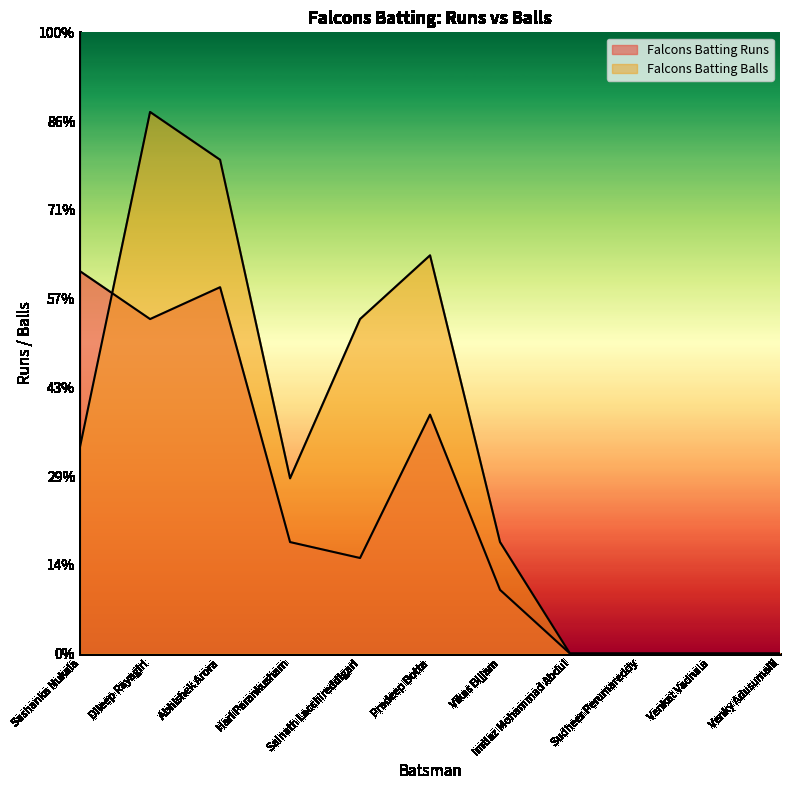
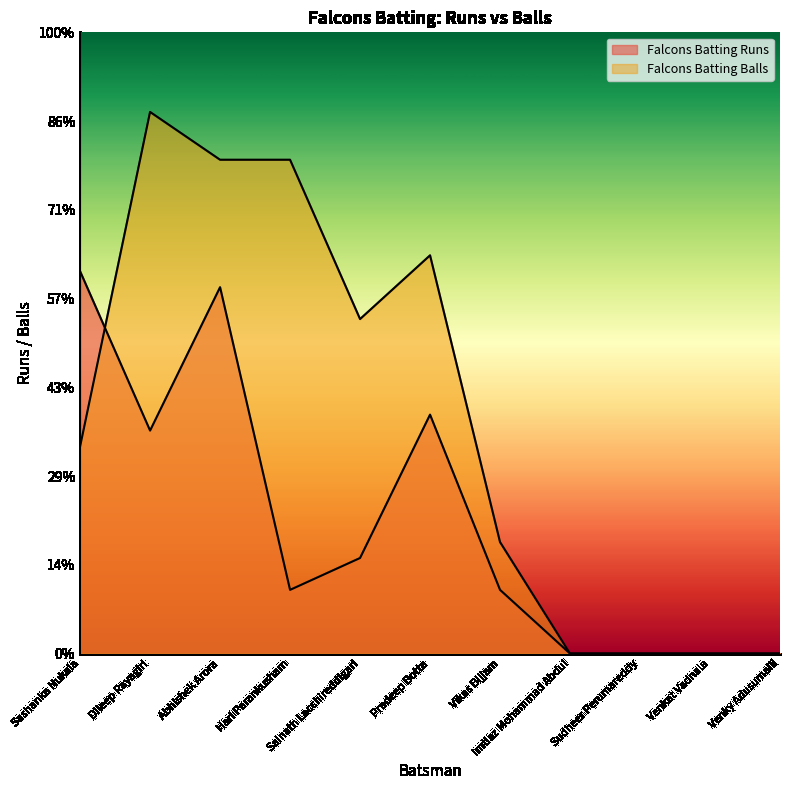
Falcons Batting Runs, Dileep Rayagiri: 54% -> 36%
Falcons Batting Runs, Hari Parankusham: 18% -> 10%
Falcons Batting Balls, Hari Parankusham: 28% -> 79%
